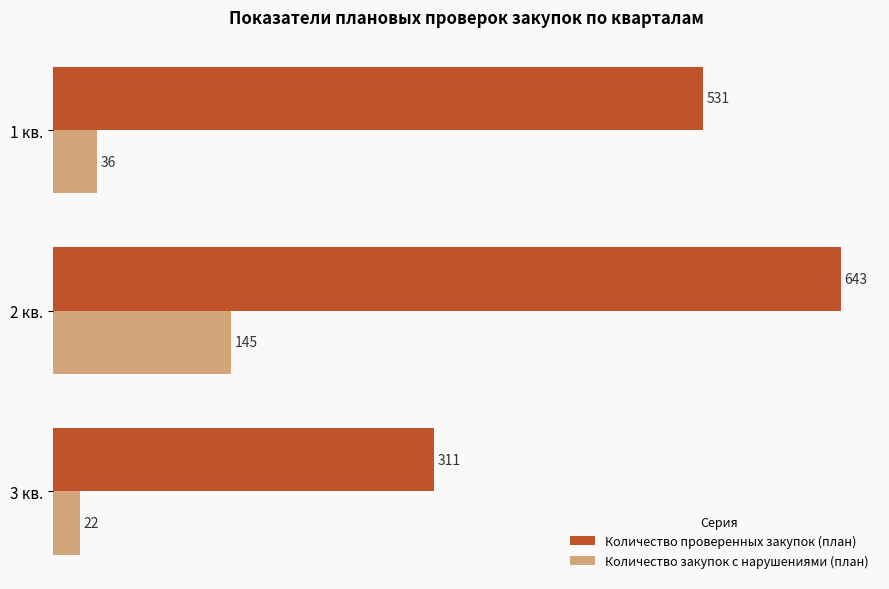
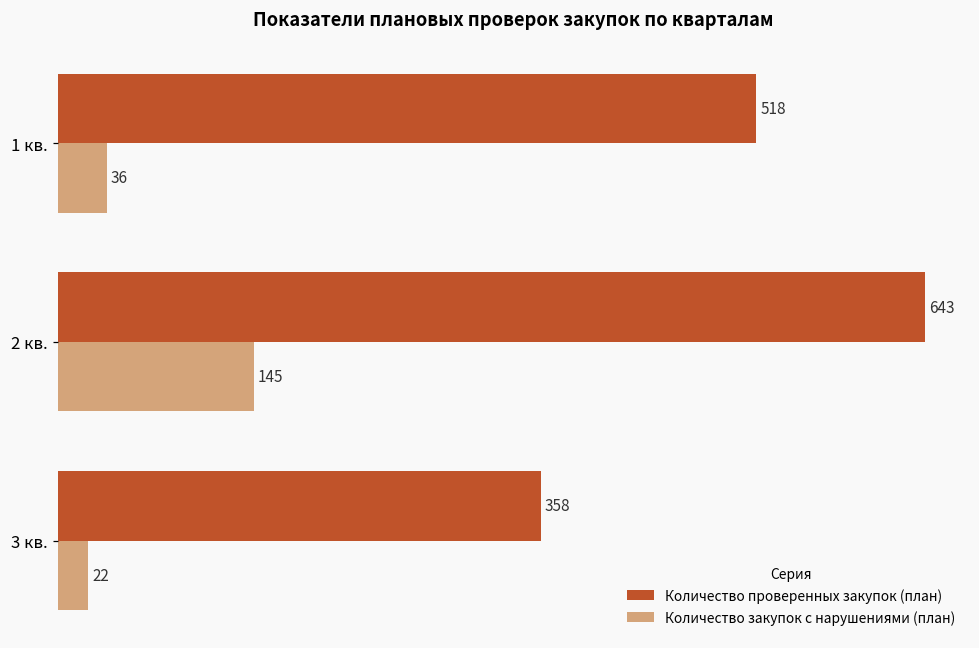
Количество проверенных закупок (план), 1 кв.: 531 -> 518
Количество проверенных закупок (план), 3 кв.: 311 -> 358
